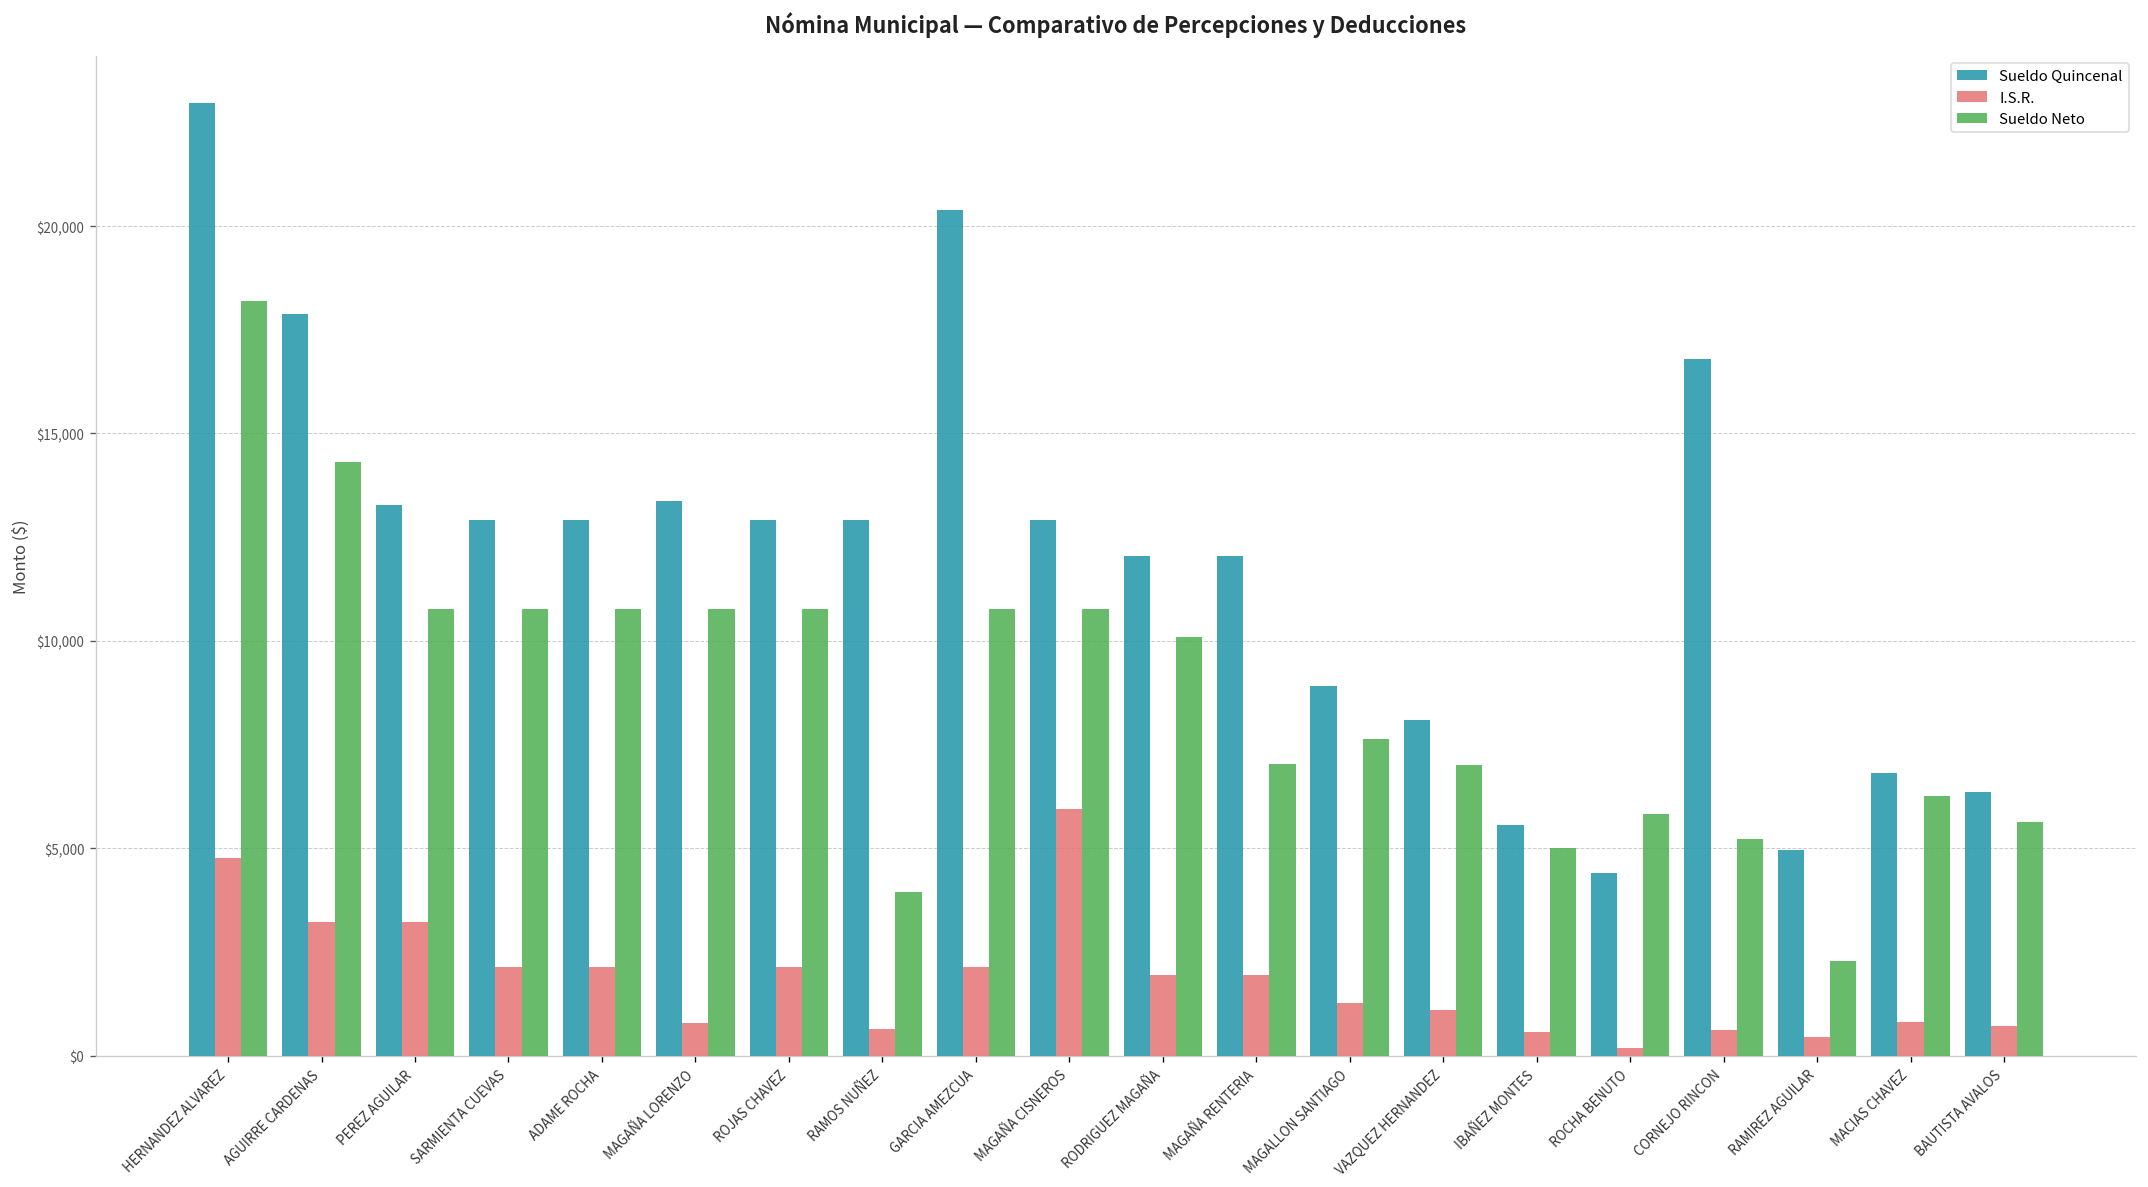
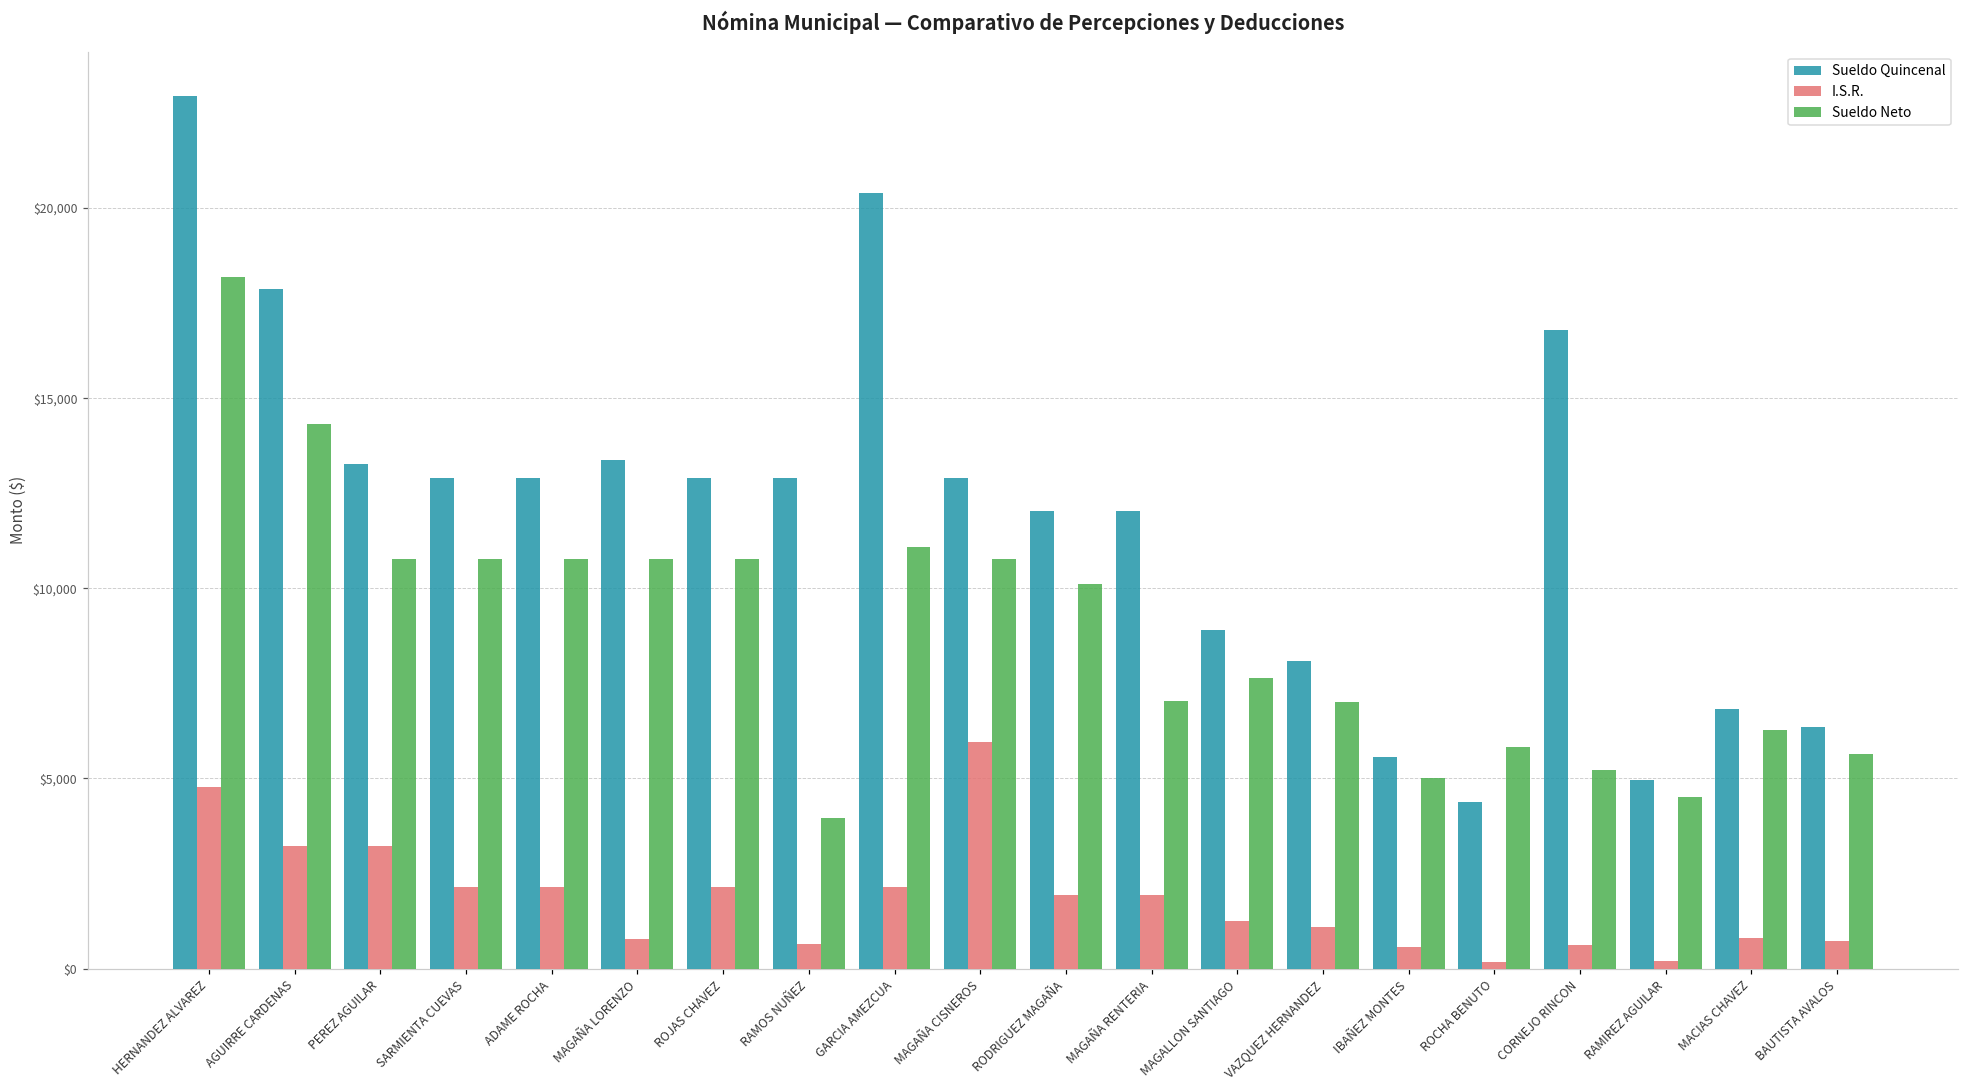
Sueldo Neto, GARCIA AMEZCUA: $10,800 -> $11,100
I.S.R., RAMIREZ AGUILAR: $500 -> $200
Sueldo Neto, RAMIREZ AGUILAR: $2,300 -> $4,500
